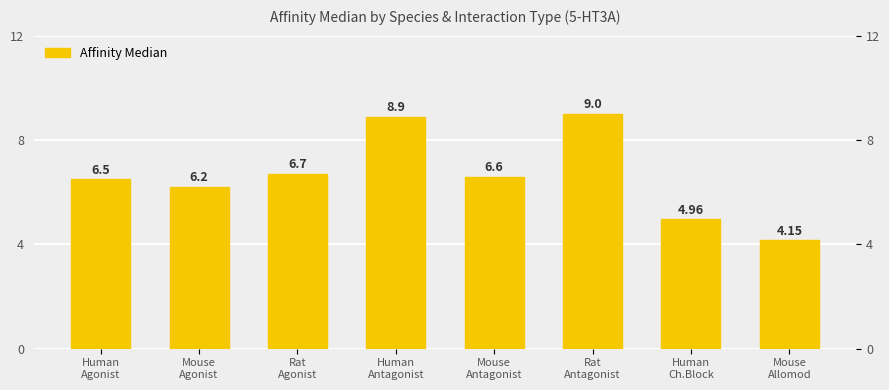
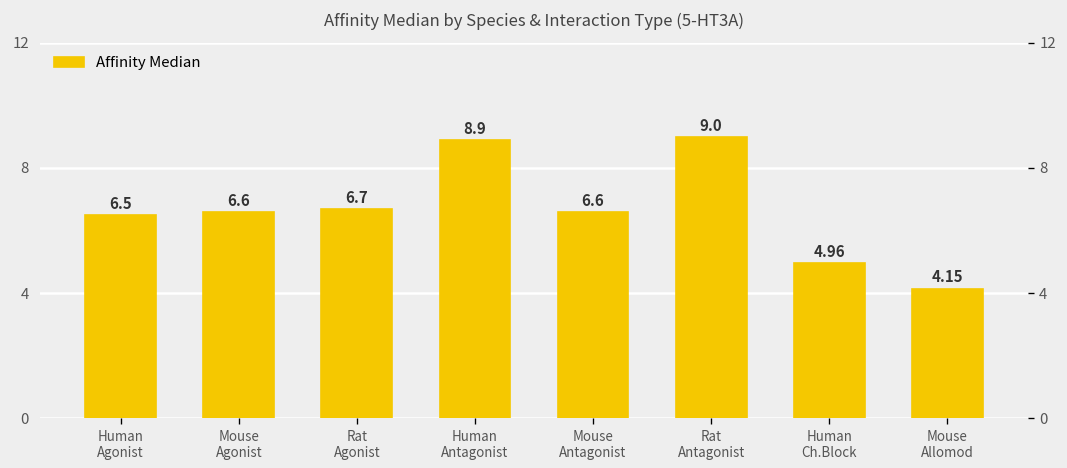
Mouse Agonist: 6.2 -> 6.6
